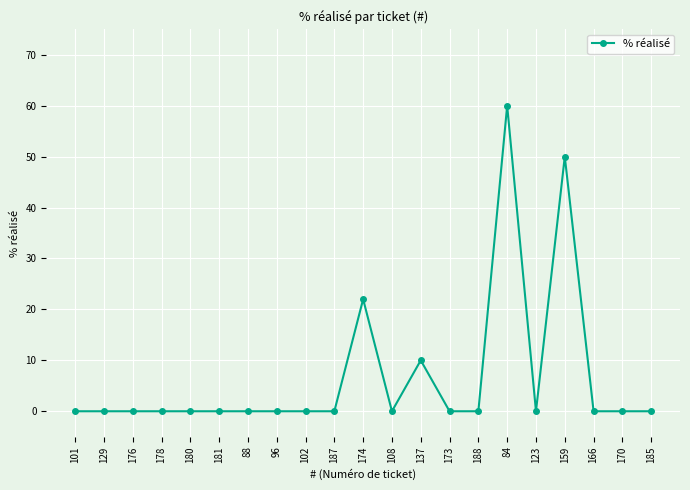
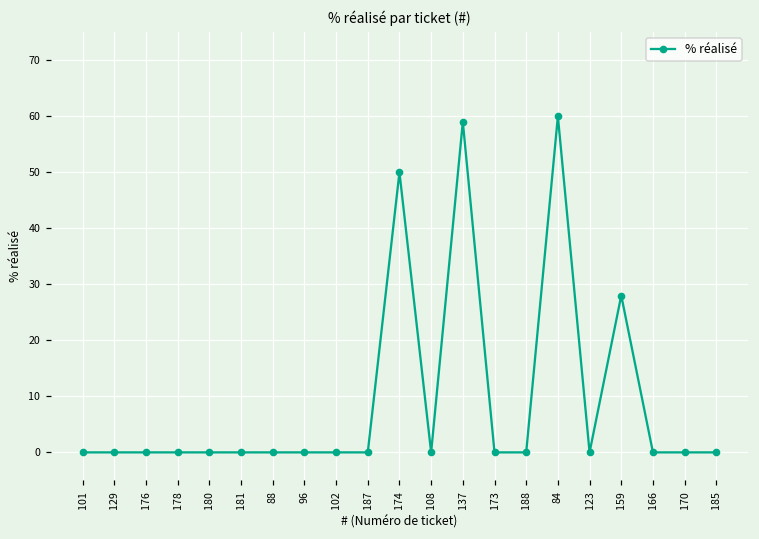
174: 22 -> 50
137: 10 -> 59
159: 50 -> 28
